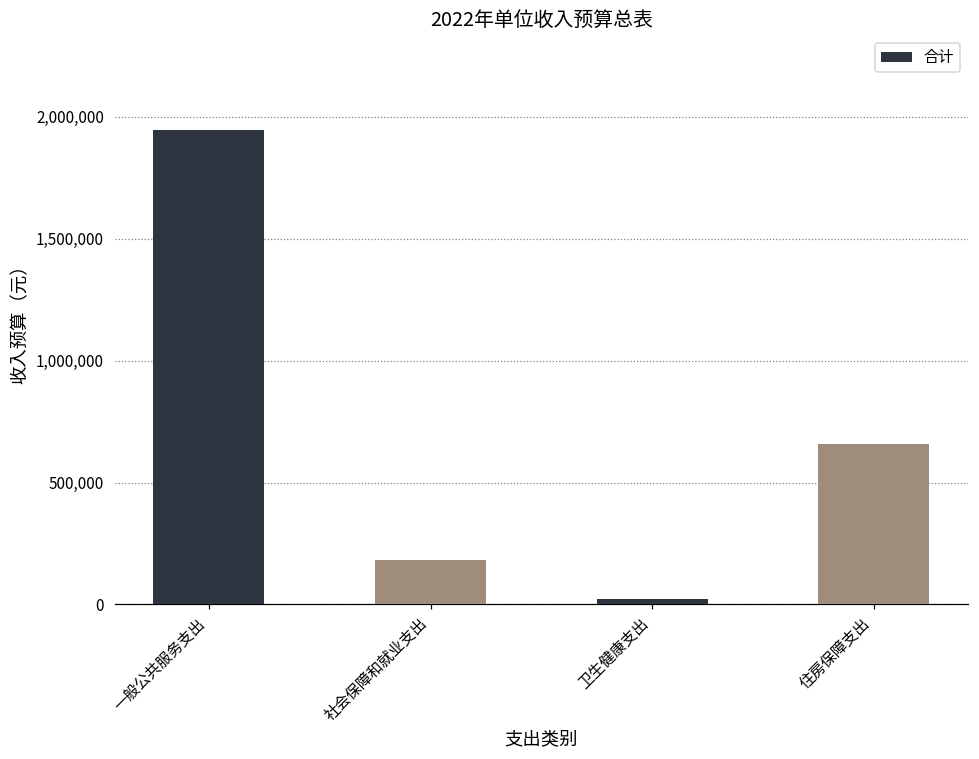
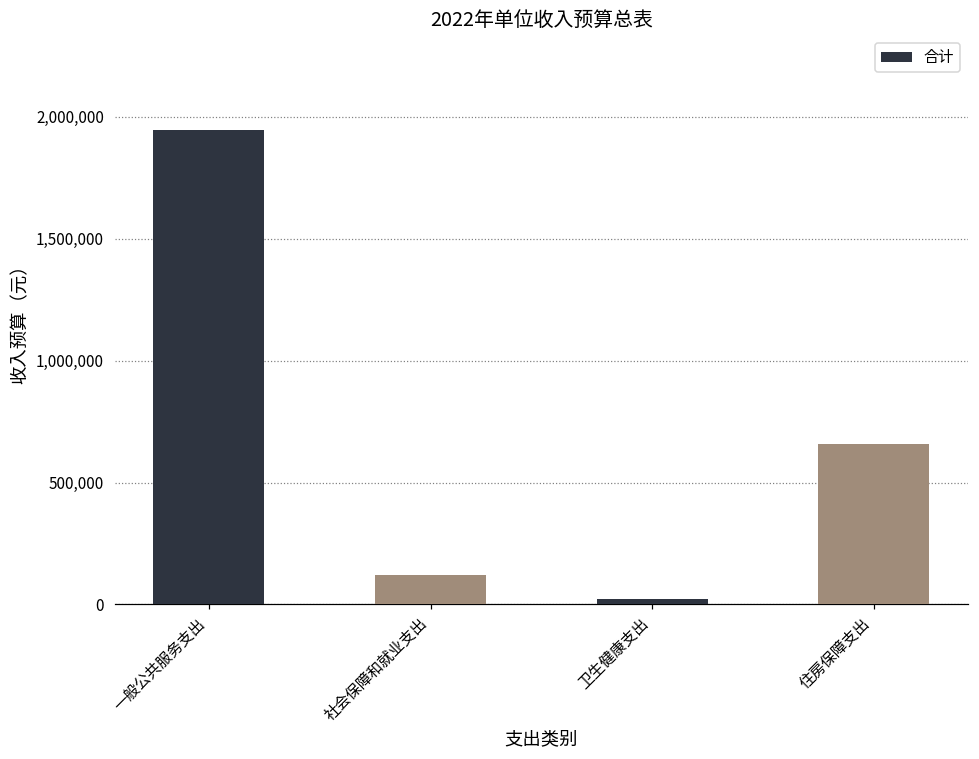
社会保障和就业支出: 180,000 -> 120,000
